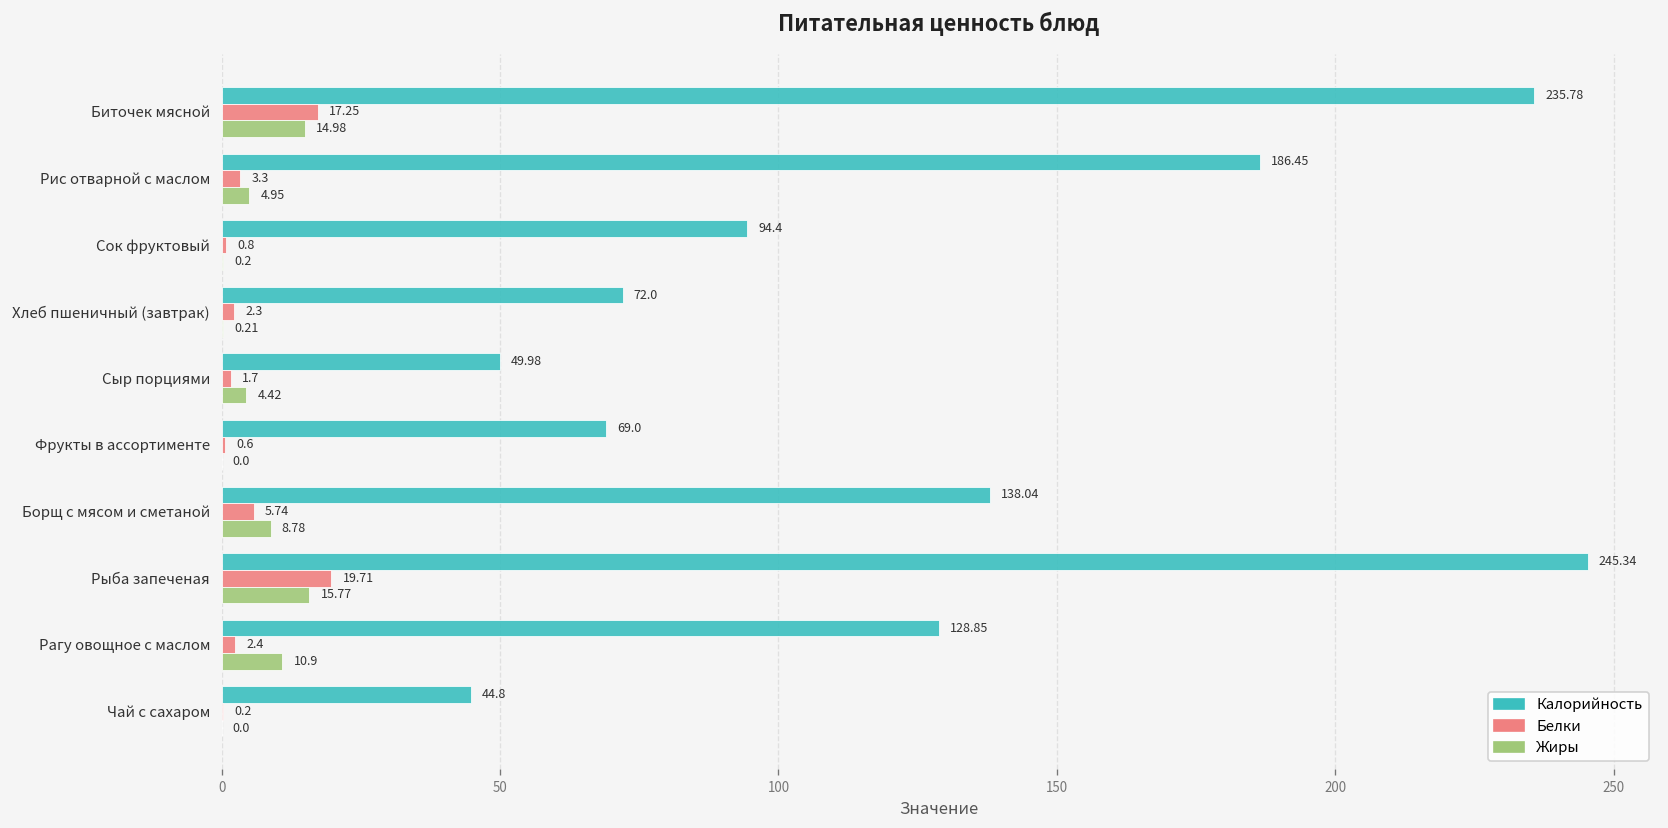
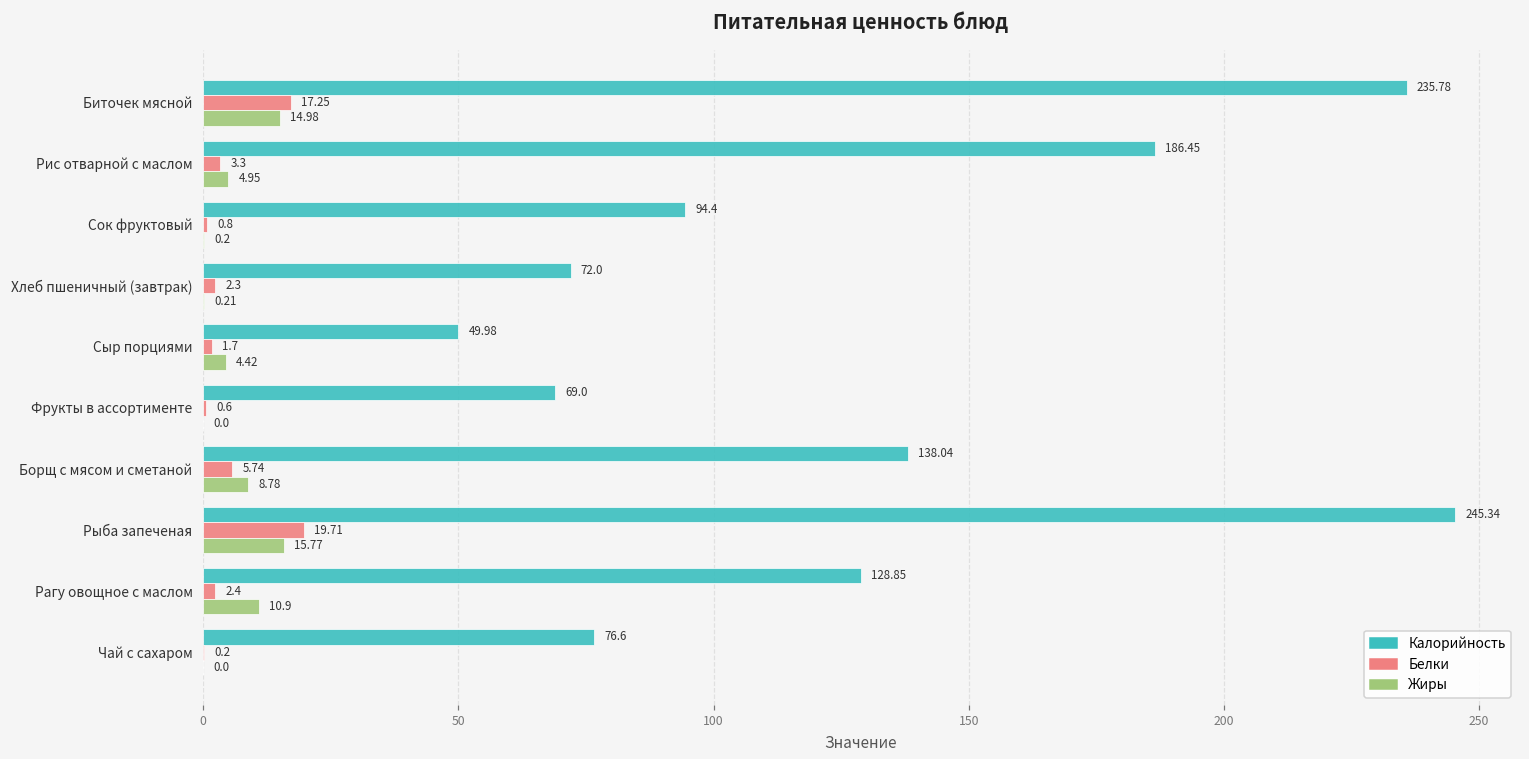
Калорийность, Чай с сахаром: 44.8 -> 76.6
